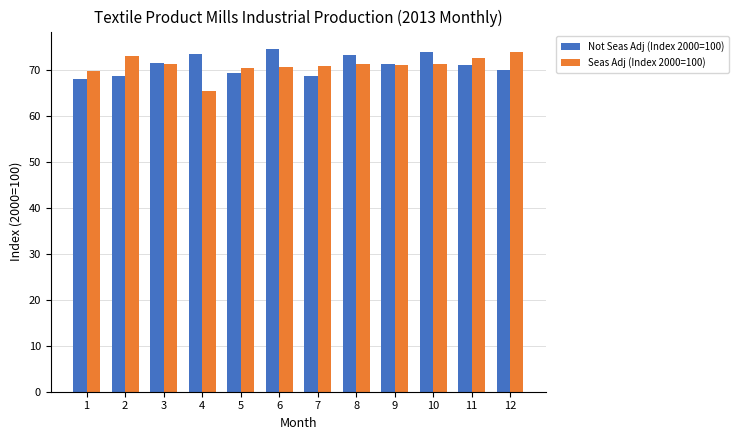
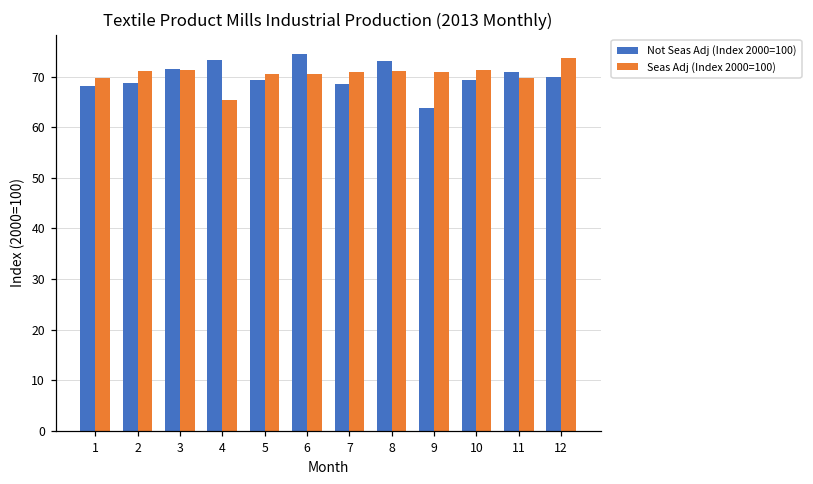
Seas Adj (Index 2000=100), 2: 73 -> 71
Not Seas Adj (Index 2000=100), 9: 71 -> 64
Not Seas Adj (Index 2000=100), 10: 74 -> 69
Seas Adj (Index 2000=100), 11: 73 -> 70
